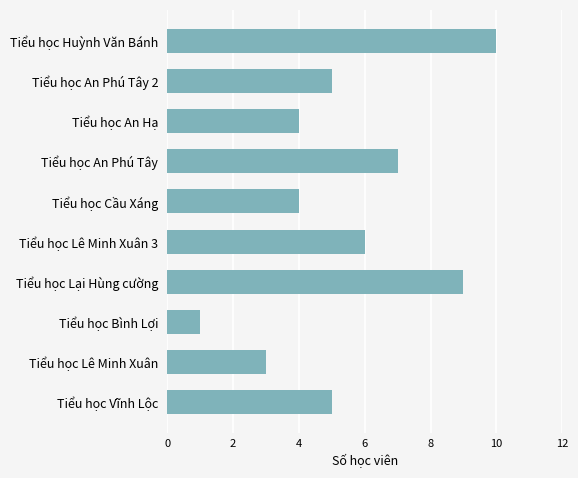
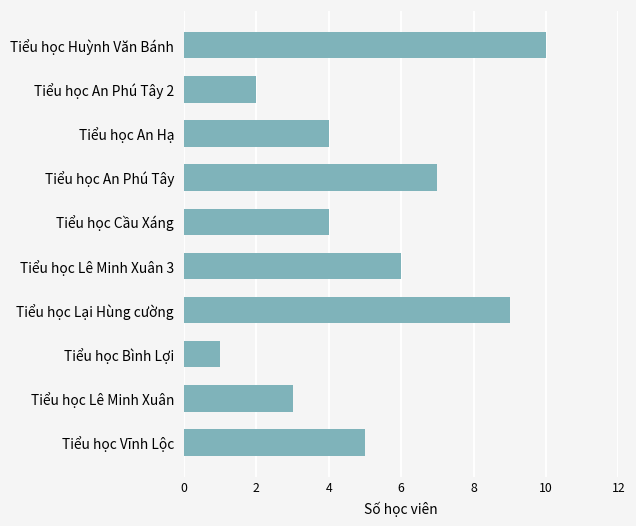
Tiểu học An Phú Tây 2: 5 -> 2
